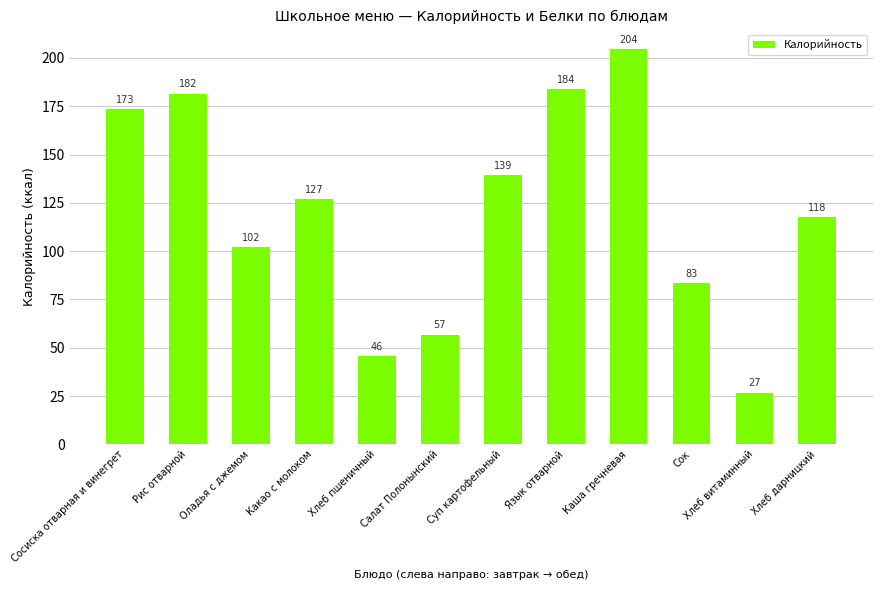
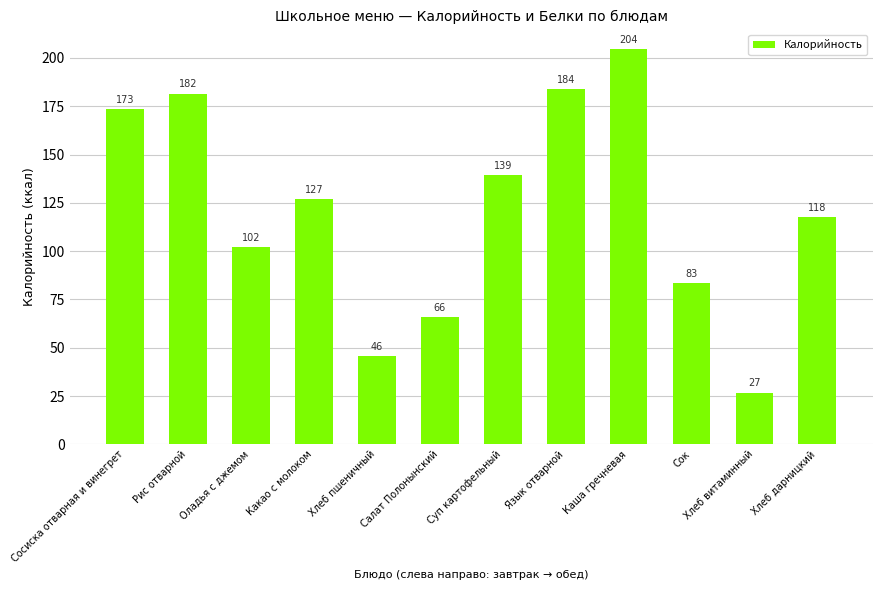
Салат Полонынский: 57 -> 66
